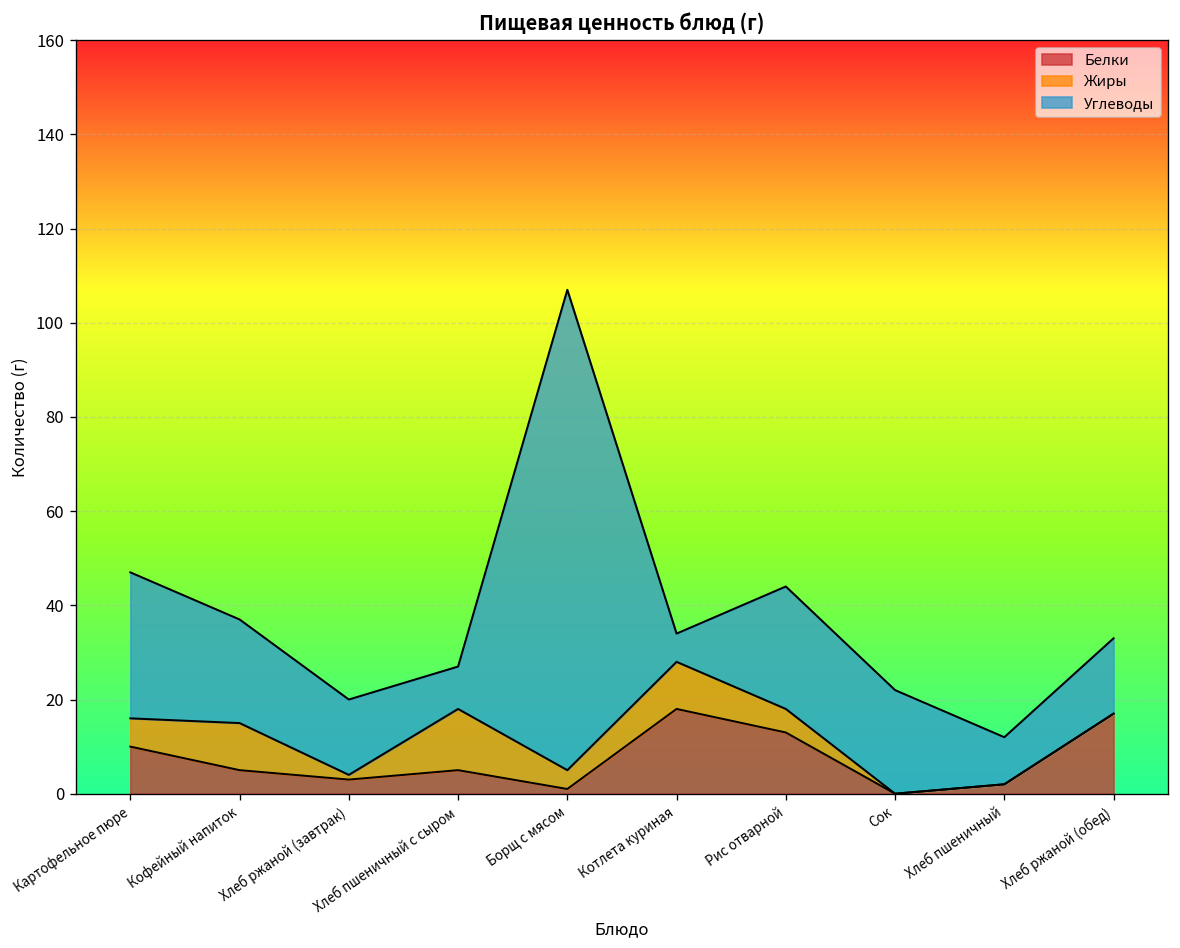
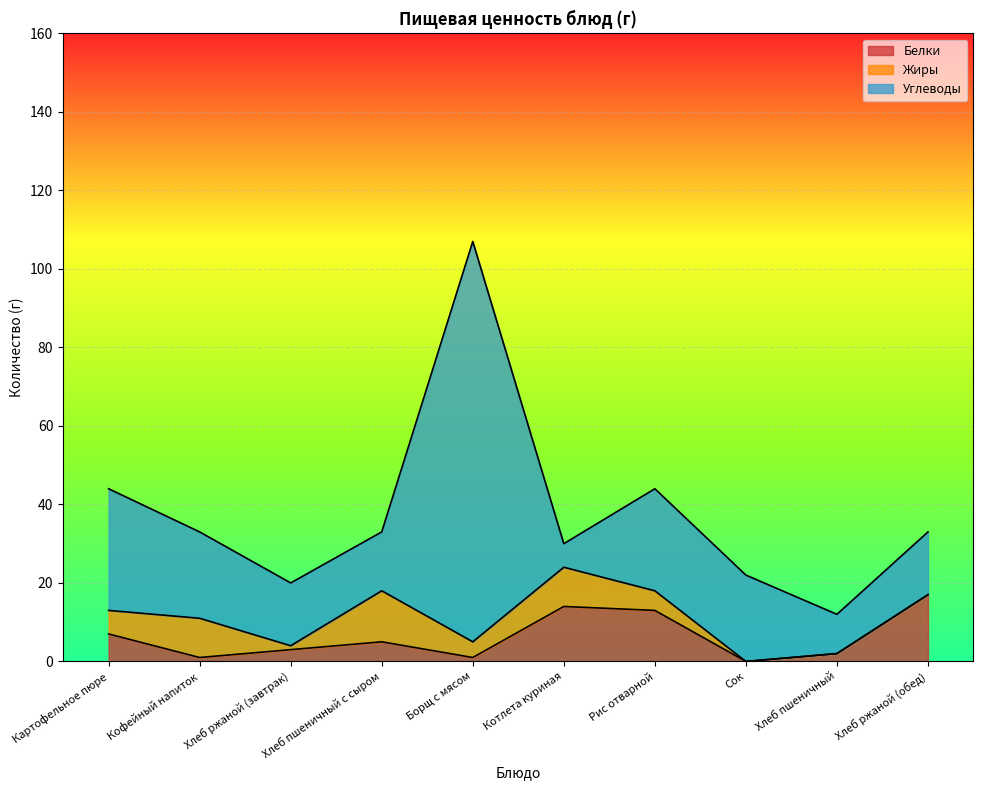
Белки, Картофельное пюре: 10 -> 7
Белки, Кофейный напиток: 5 -> 1
Углеводы, Хлеб пшеничный с сыром: 9 -> 15
Белки, Котлета куриная: 18 -> 14
